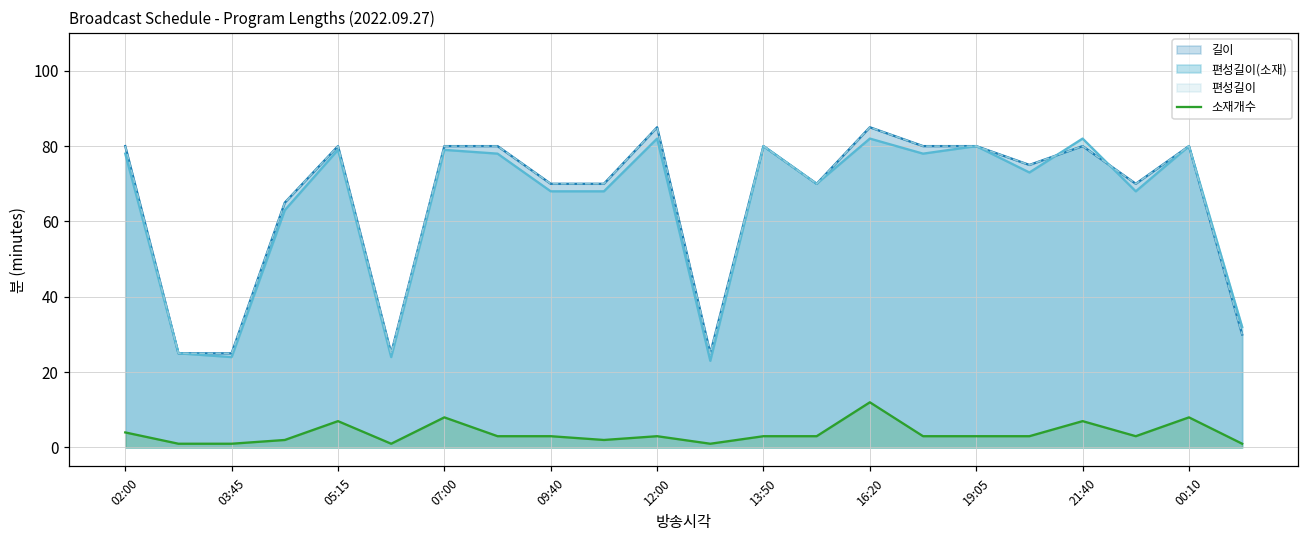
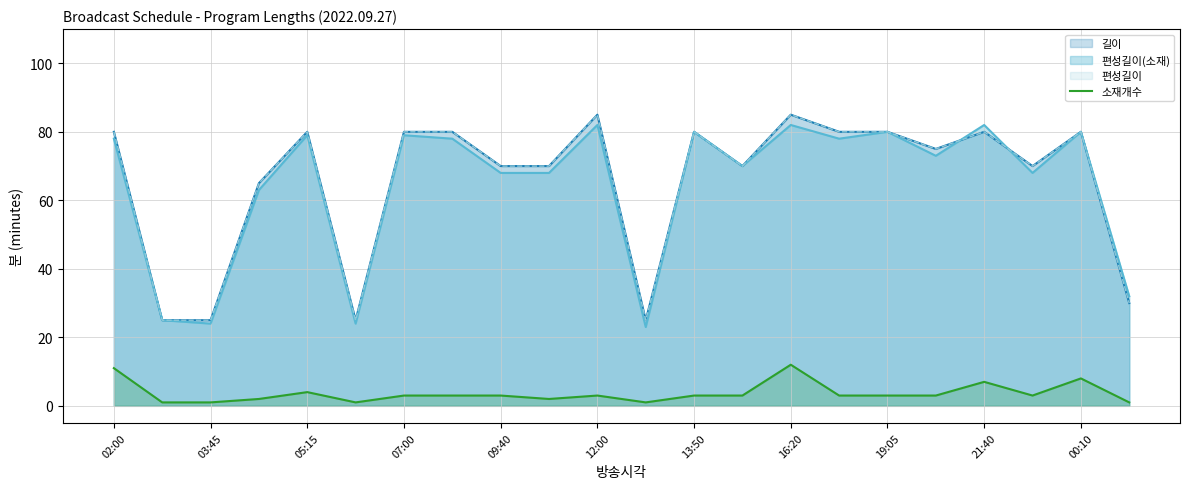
소재개수, 02:00: 4 -> 11
소재개수, 05:15: 7 -> 4
소재개수, 07:00: 8 -> 3
